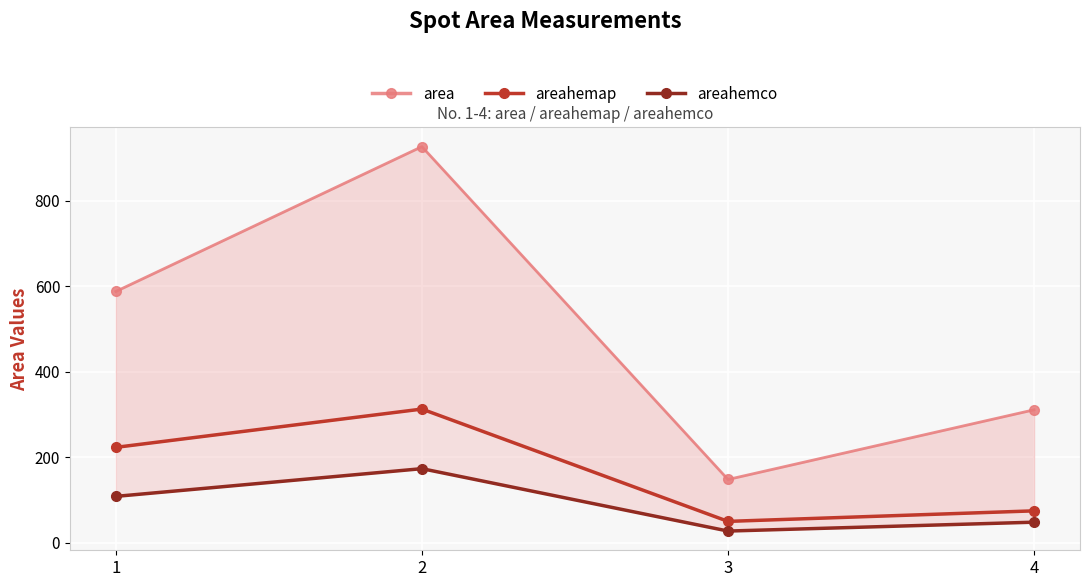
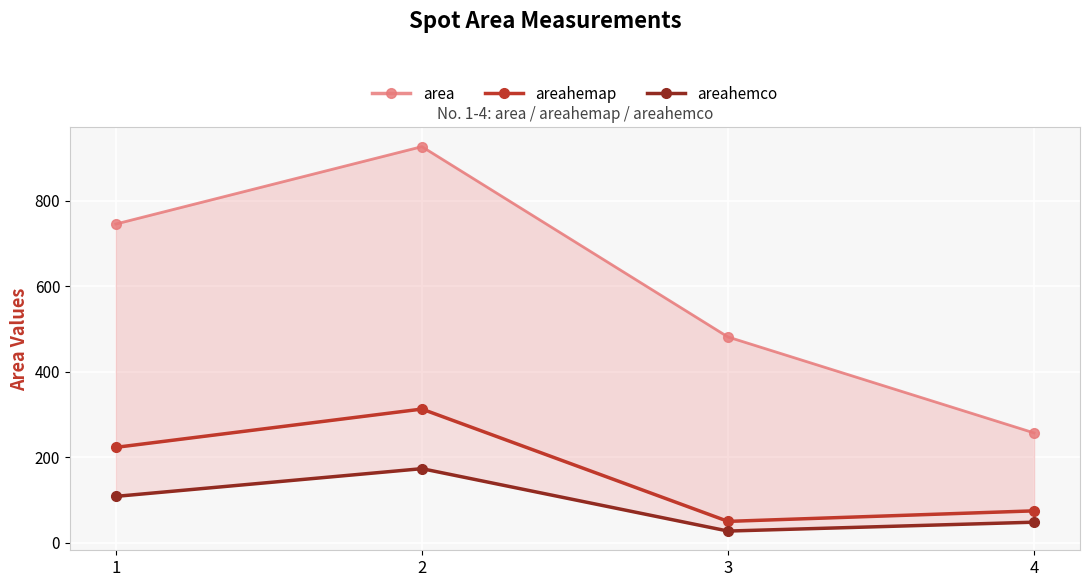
area, 1: 590 -> 750
area, 3: 150 -> 480
area, 4: 310 -> 260
